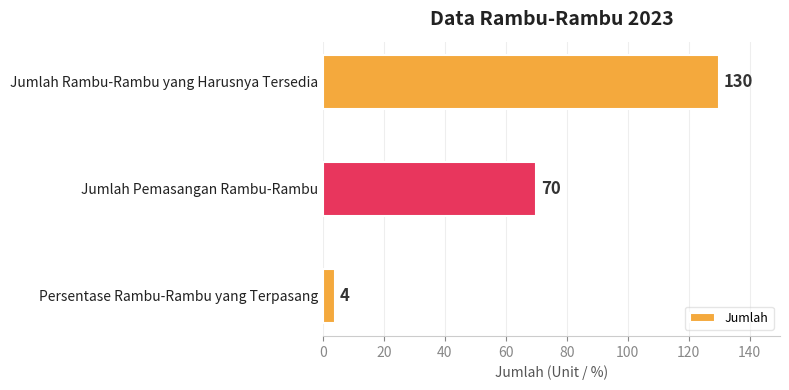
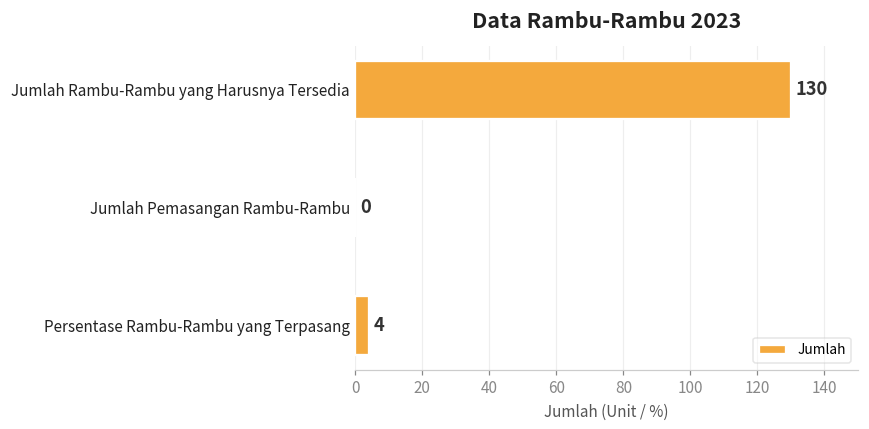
Jumlah Pemasangan Rambu-Rambu: 70 -> 0
